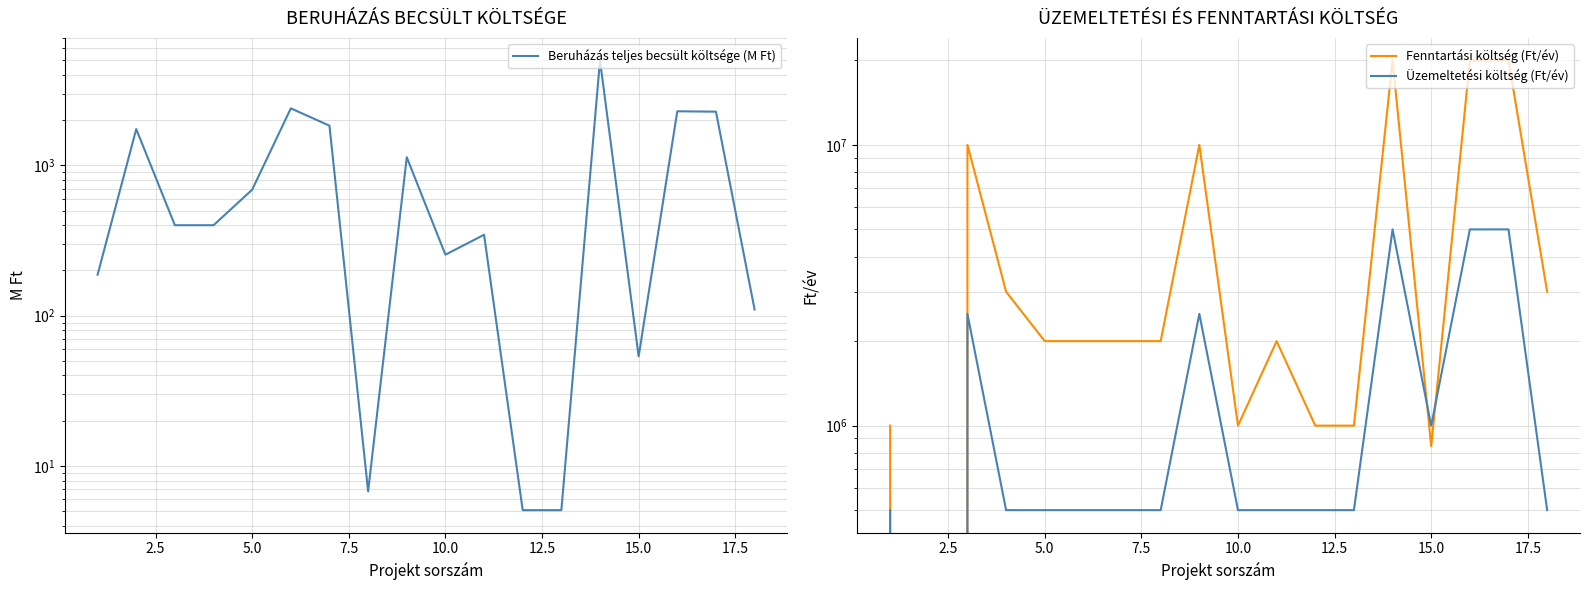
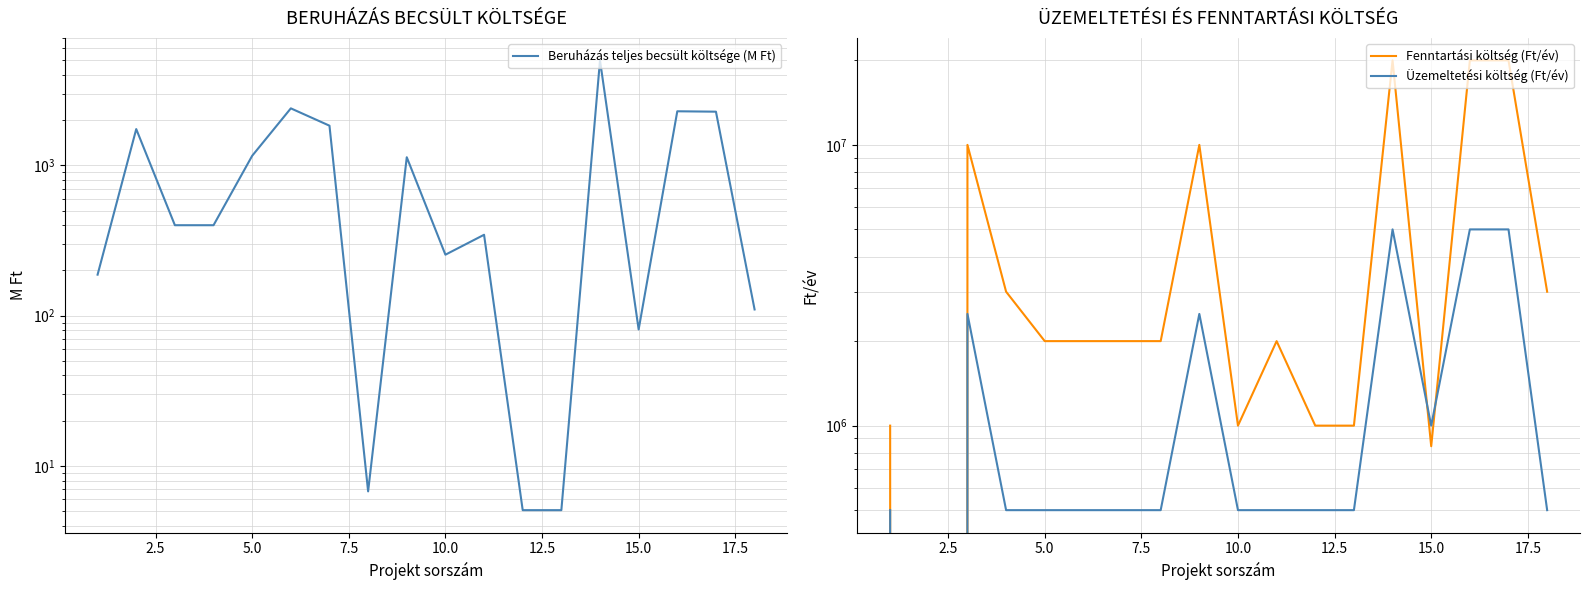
BERUHÁZÁS BECSÜLT KÖLTSÉGE, 5.0: 700 -> 1200
BERUHÁZÁS BECSÜLT KÖLTSÉGE, 15.0: 54 -> 80
